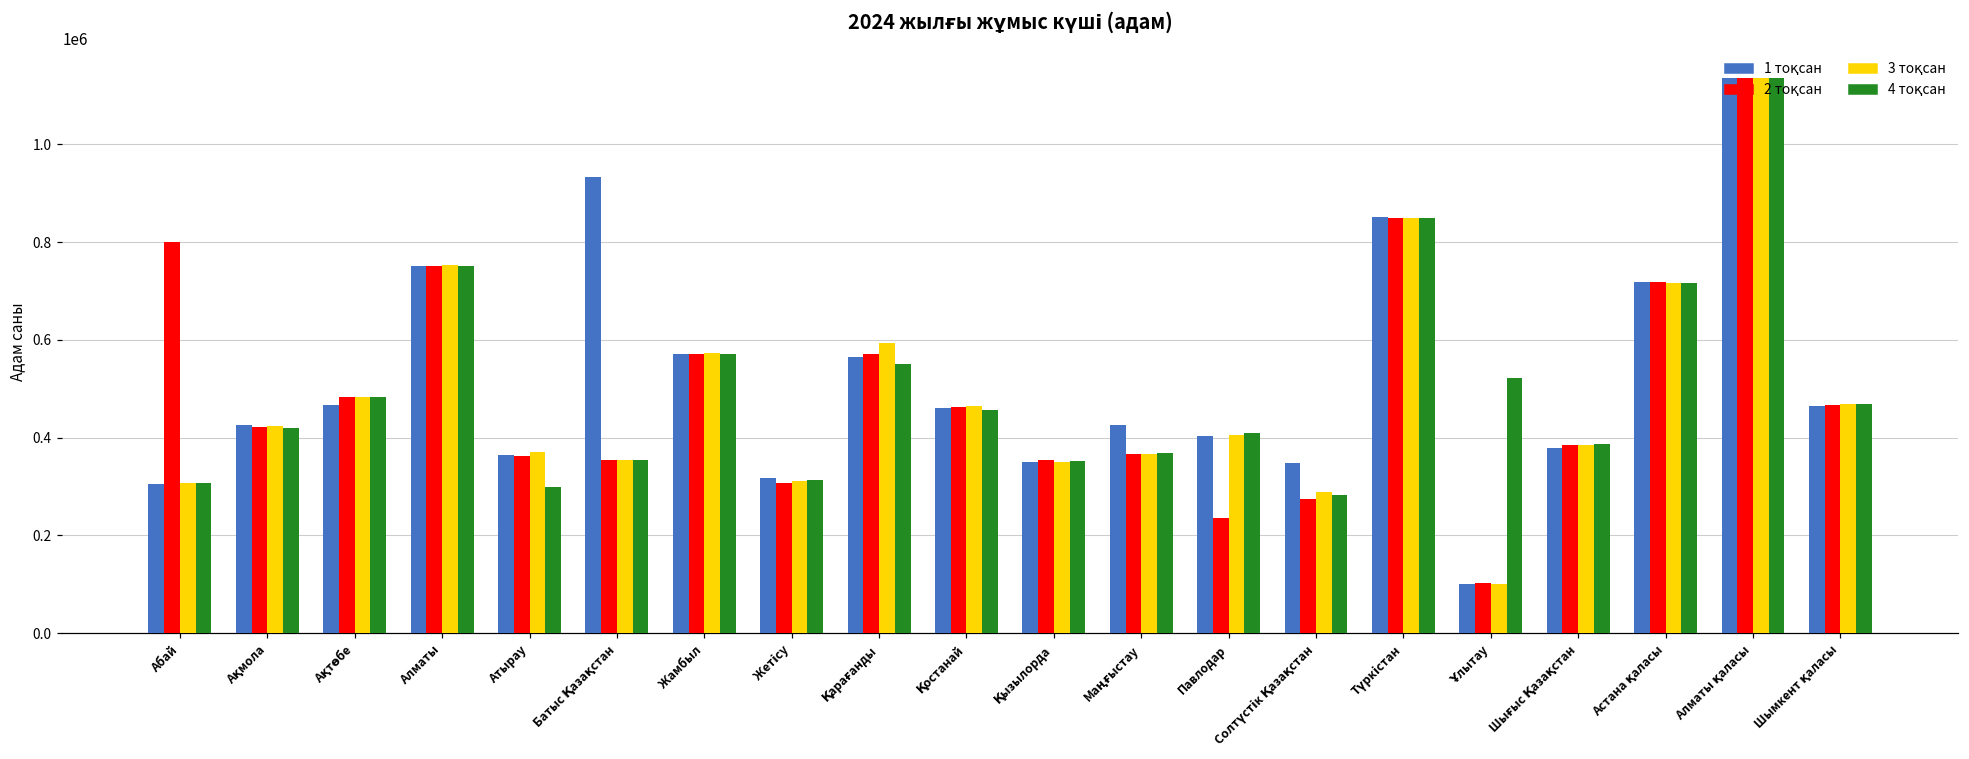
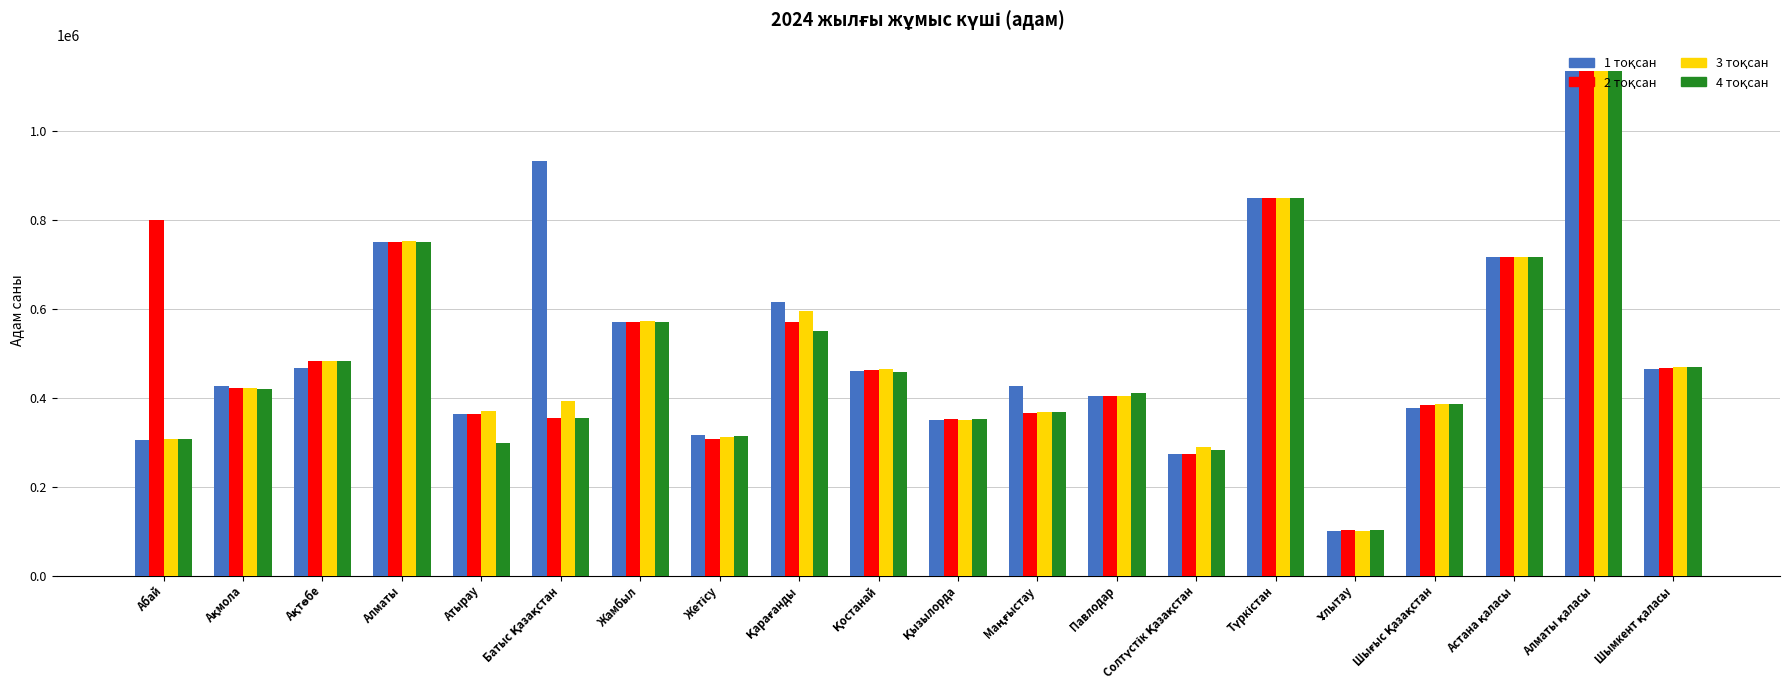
3 тоқсан, Батыс Қазақстан: 350000 -> 390000
1 тоқсан, Қарағанды: 560000 -> 610000
2 тоқсан, Павлодар: 240000 -> 400000
1 тоқсан, Солтүстік Қазақстан: 350000 -> 270000
4 тоқсан, Ұлытау: 520000 -> 100000
